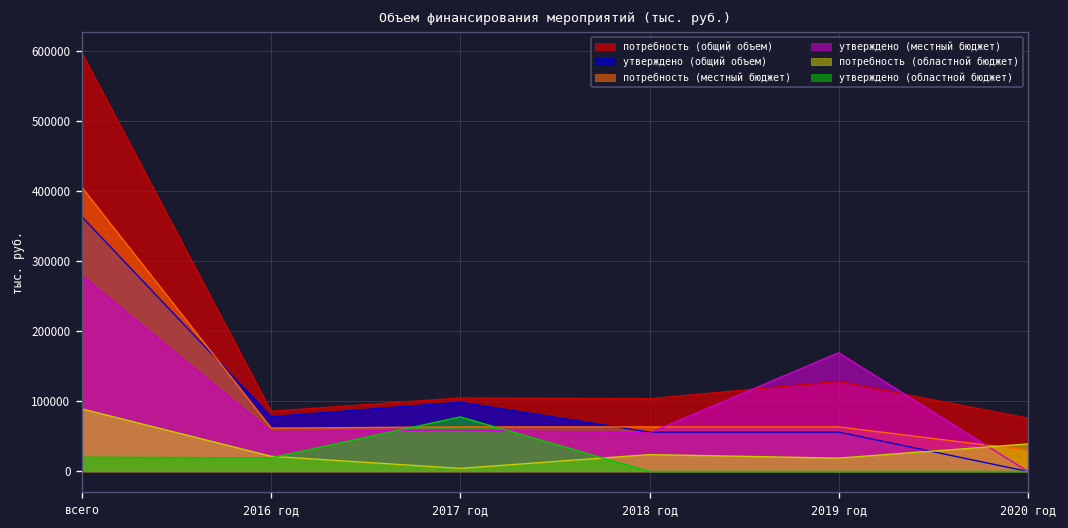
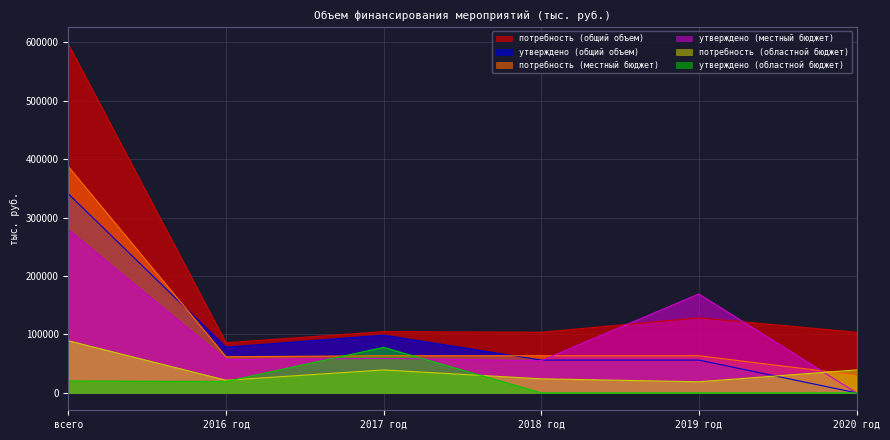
утверждено (общий объем), всего: 360000 -> 340000
потребность (местный бюджет), всего: 400000 -> 390000
потребность (областной бюджет), 2017 год: 0 -> 40000
потребность (общий объем), 2020 год: 80000 -> 100000
